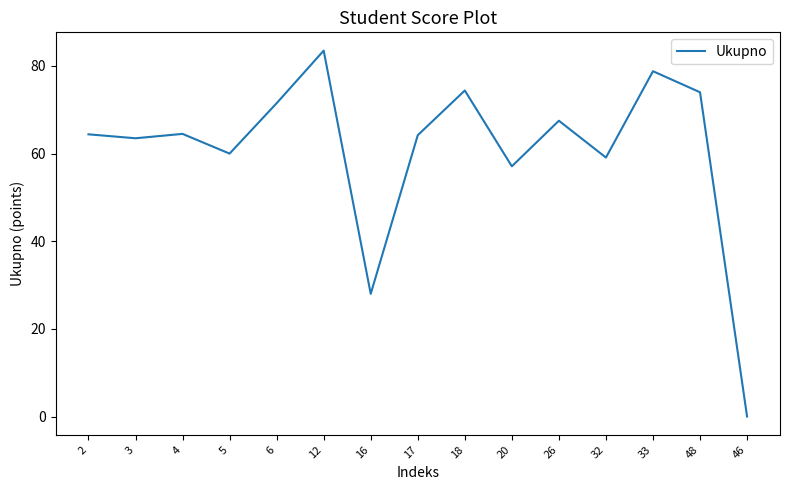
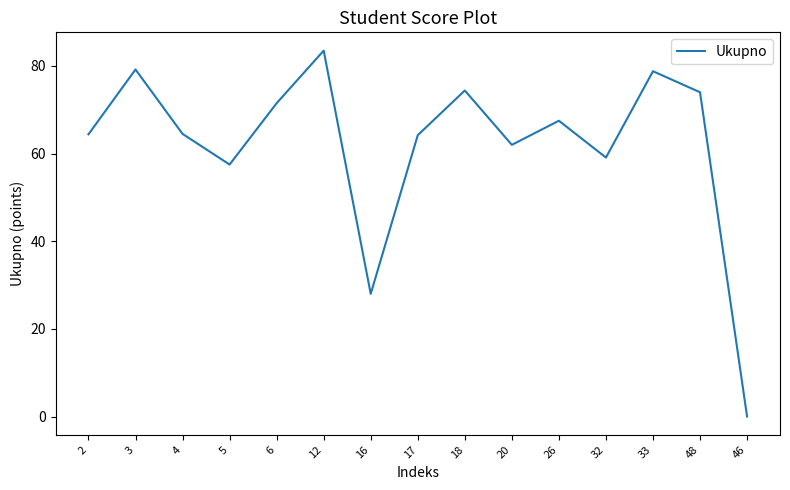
3: 64 -> 79
5: 60 -> 58
20: 57 -> 62
